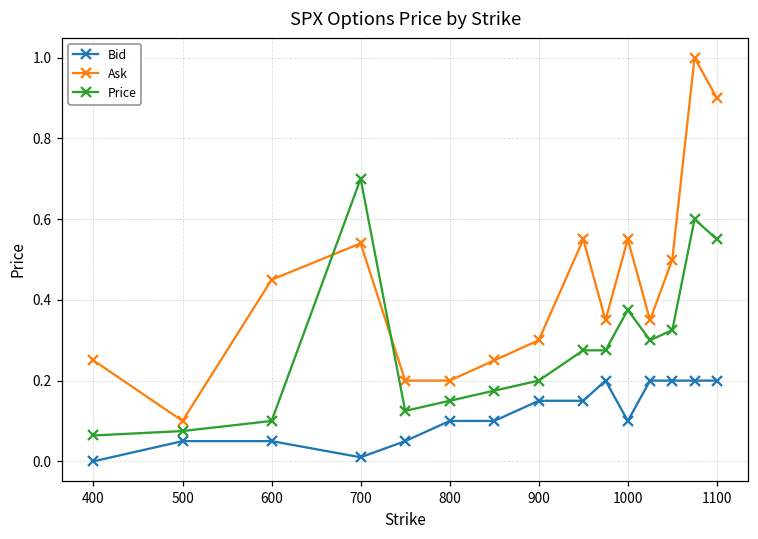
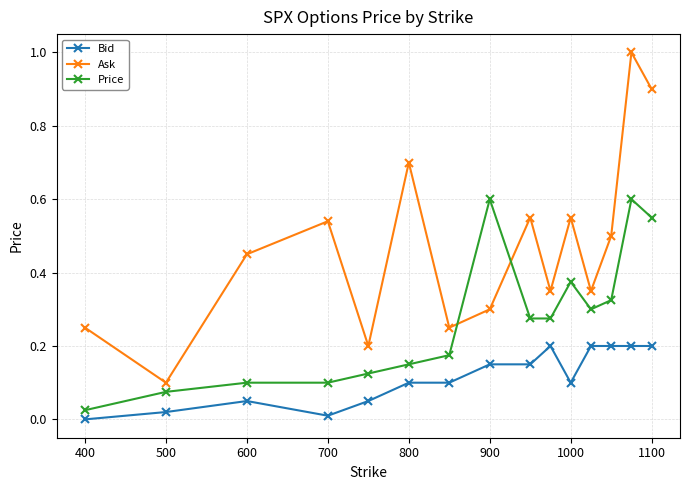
Price, 400: 0.06 -> 0.03
Bid, 500: 0.05 -> 0.02
Price, 700: 0.7 -> 0.1
Ask, 800: 0.2 -> 0.7
Price, 900: 0.2 -> 0.6
